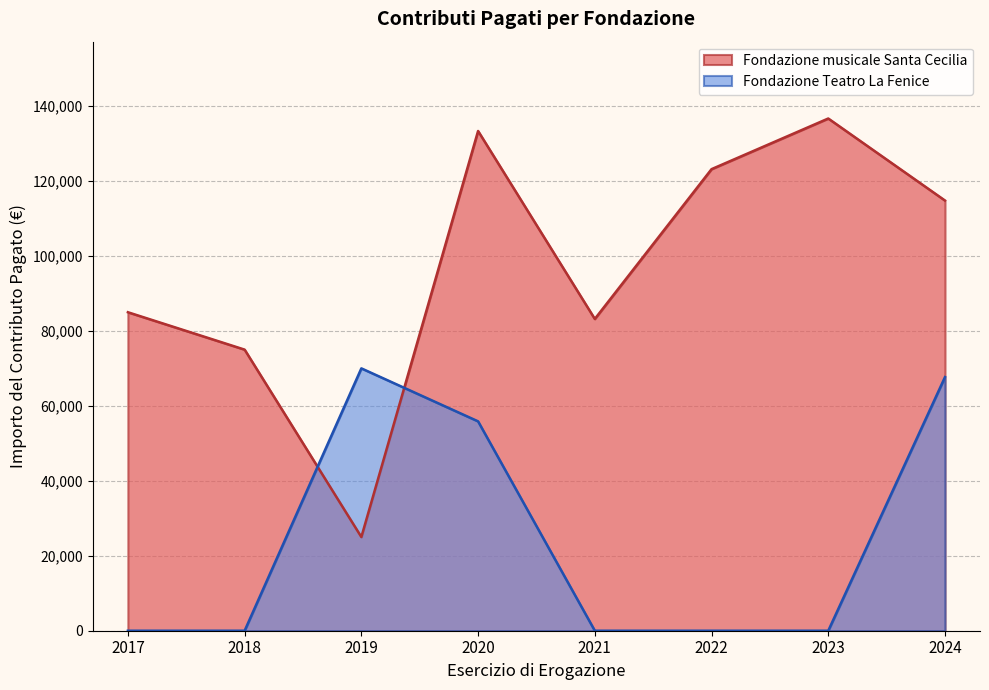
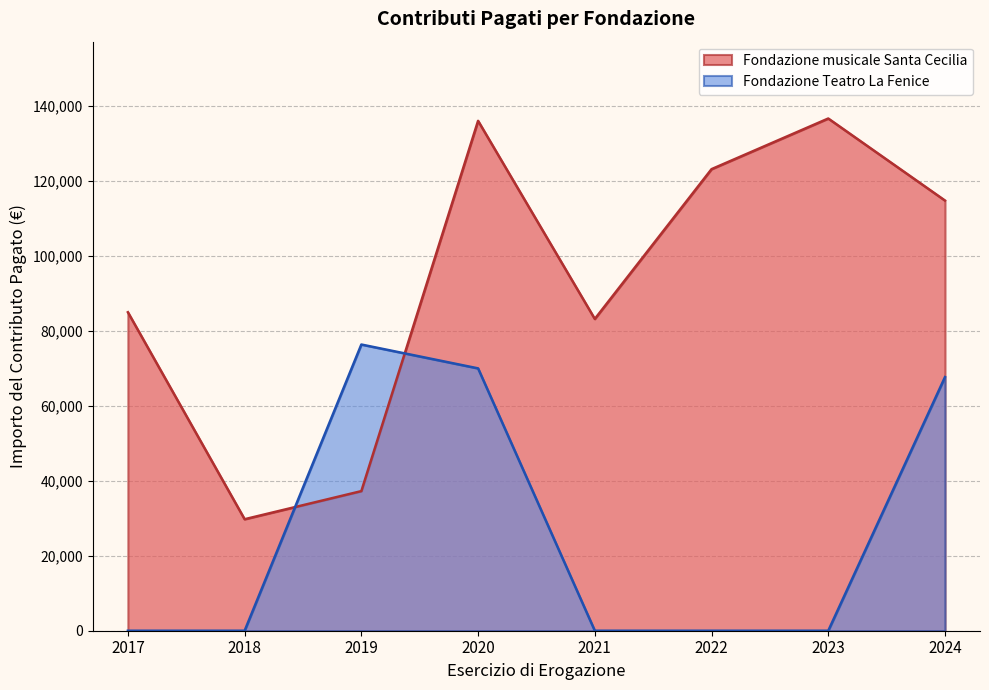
Fondazione musicale Santa Cecilia, 2018: 75,000 -> 30,000
Fondazione musicale Santa Cecilia, 2019: 25,000 -> 37,000
Fondazione Teatro La Fenice, 2019: 70,000 -> 76,000
Fondazione musicale Santa Cecilia, 2020: 133,000 -> 136,000
Fondazione Teatro La Fenice, 2020: 56,000 -> 70,000
